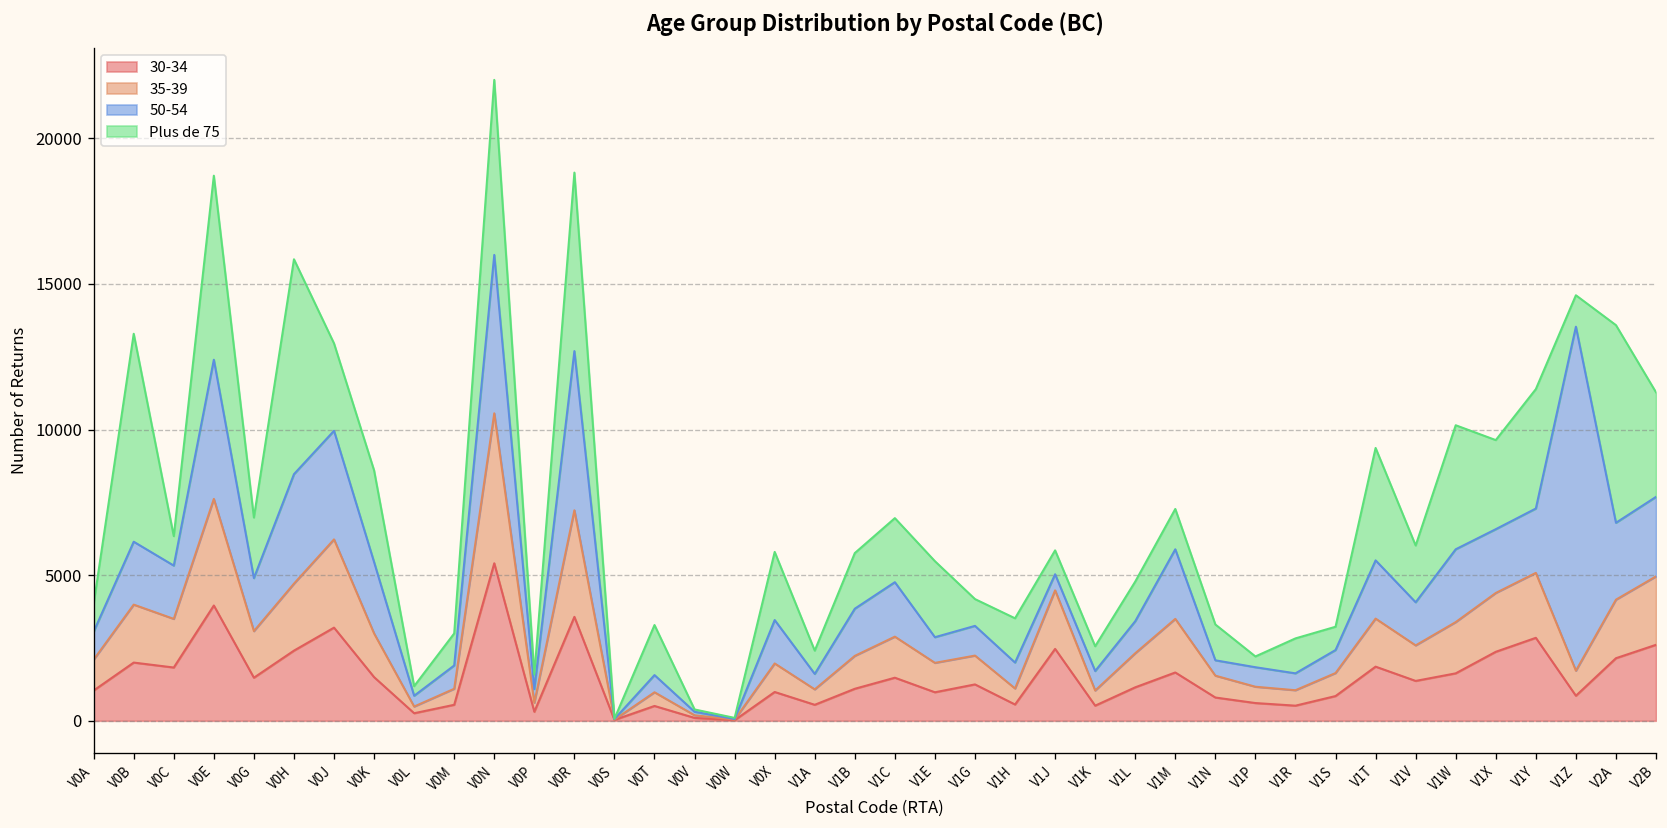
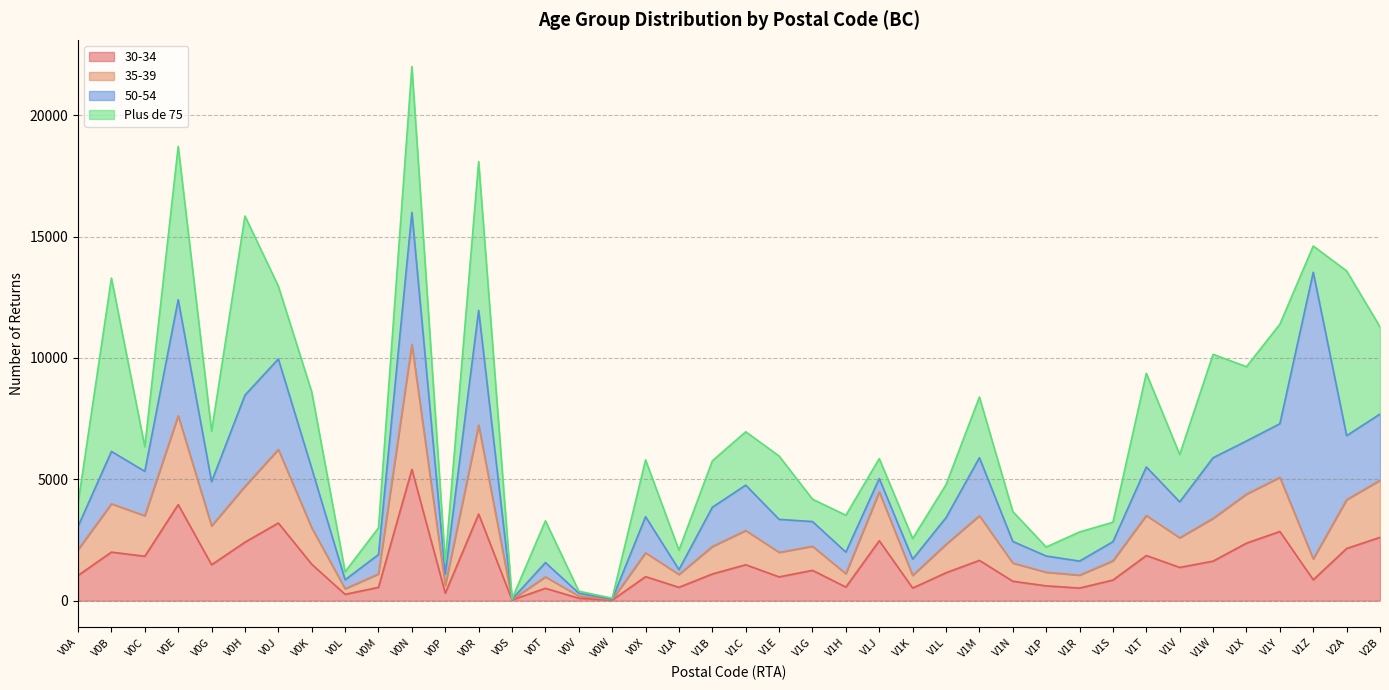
50-54, V0R: 5500 -> 4700
50-54, V1A: 500 -> 200
50-54, V1E: 900 -> 1400
Plus de 75, V1M: 1400 -> 2500
50-54, V1N: 500 -> 900
